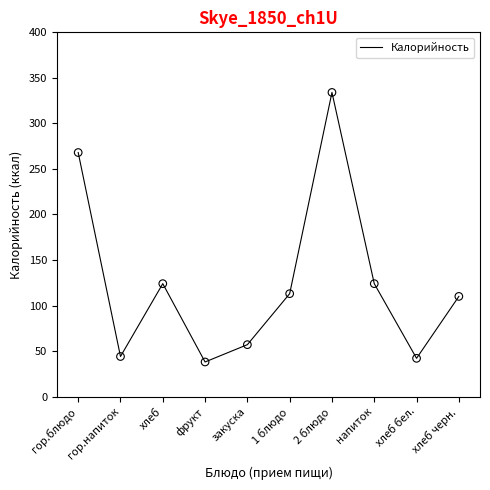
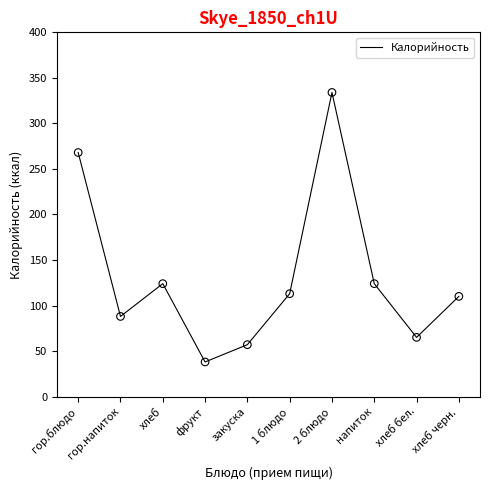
гор.напиток: 40 -> 90
хлеб бел.: 40 -> 70
